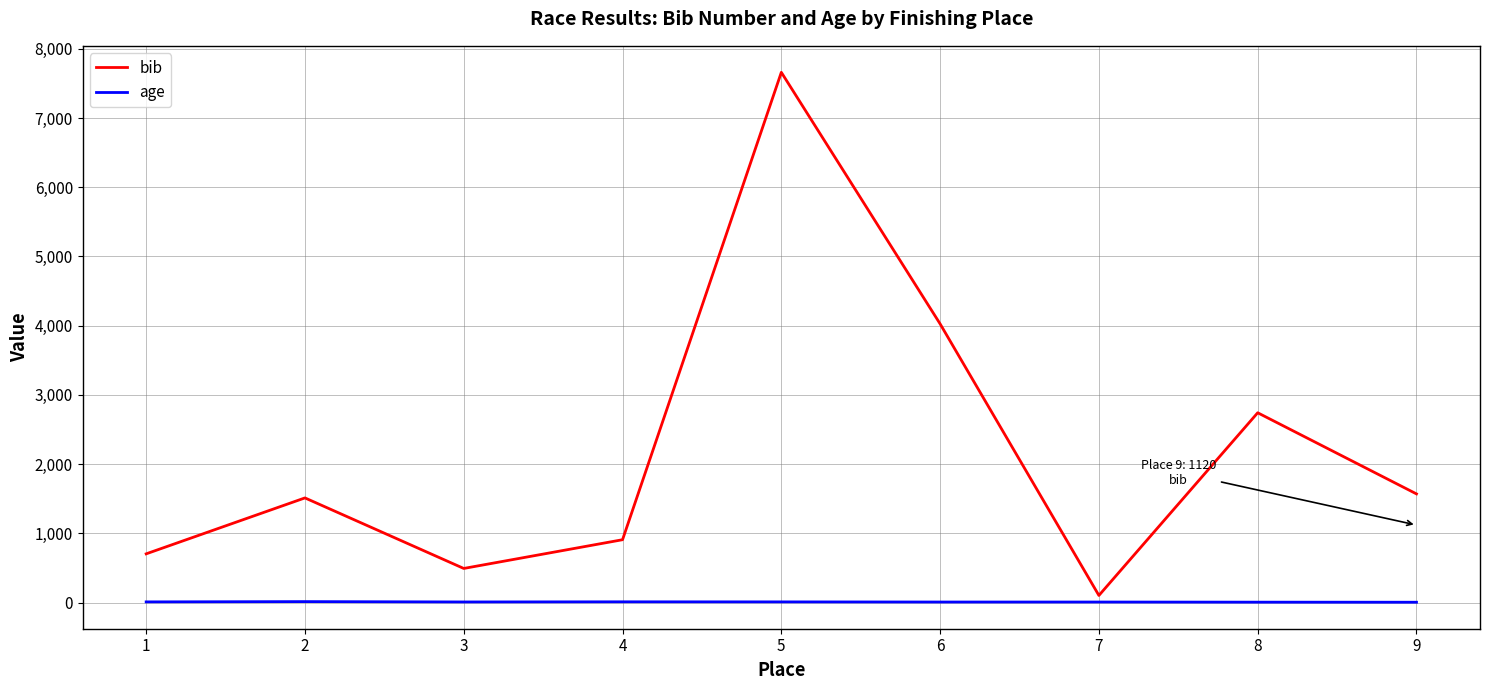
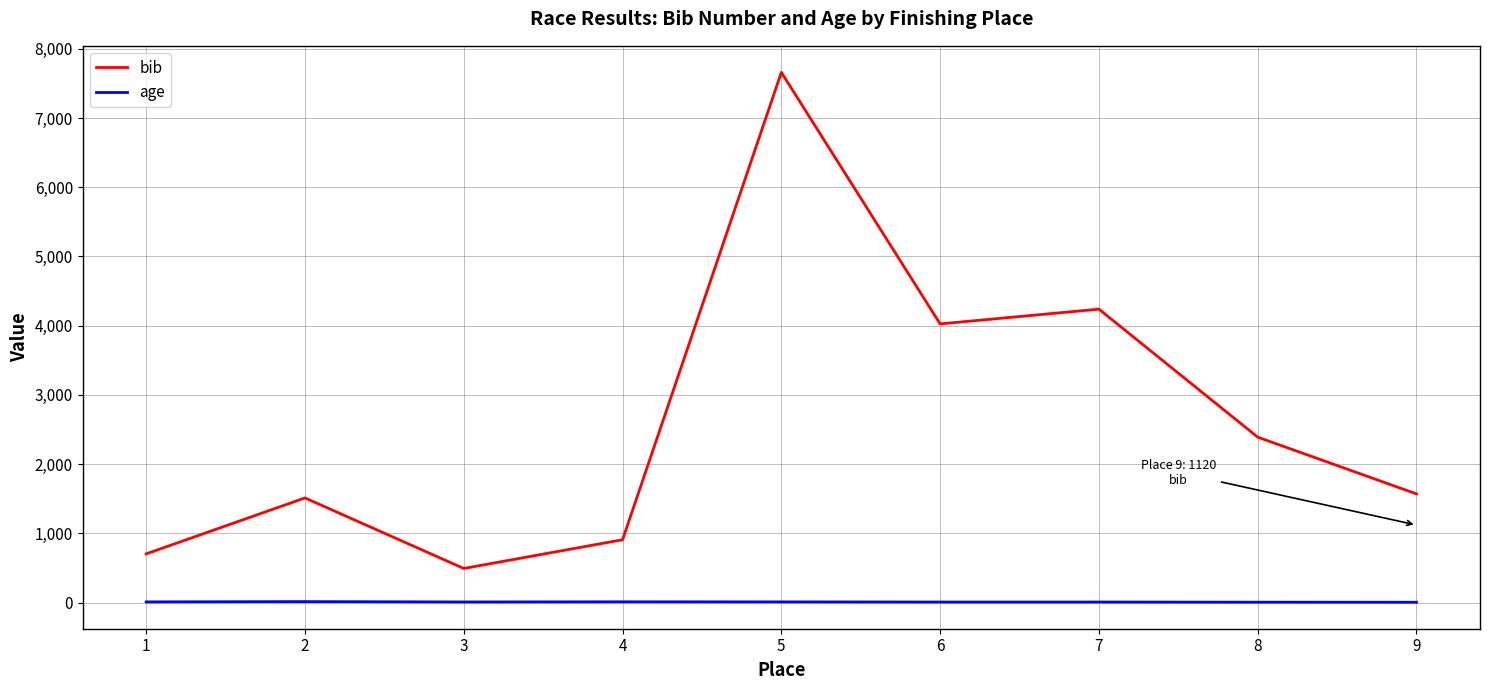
bib, 7: 100 -> 4,200
bib, 8: 2,700 -> 2,400
